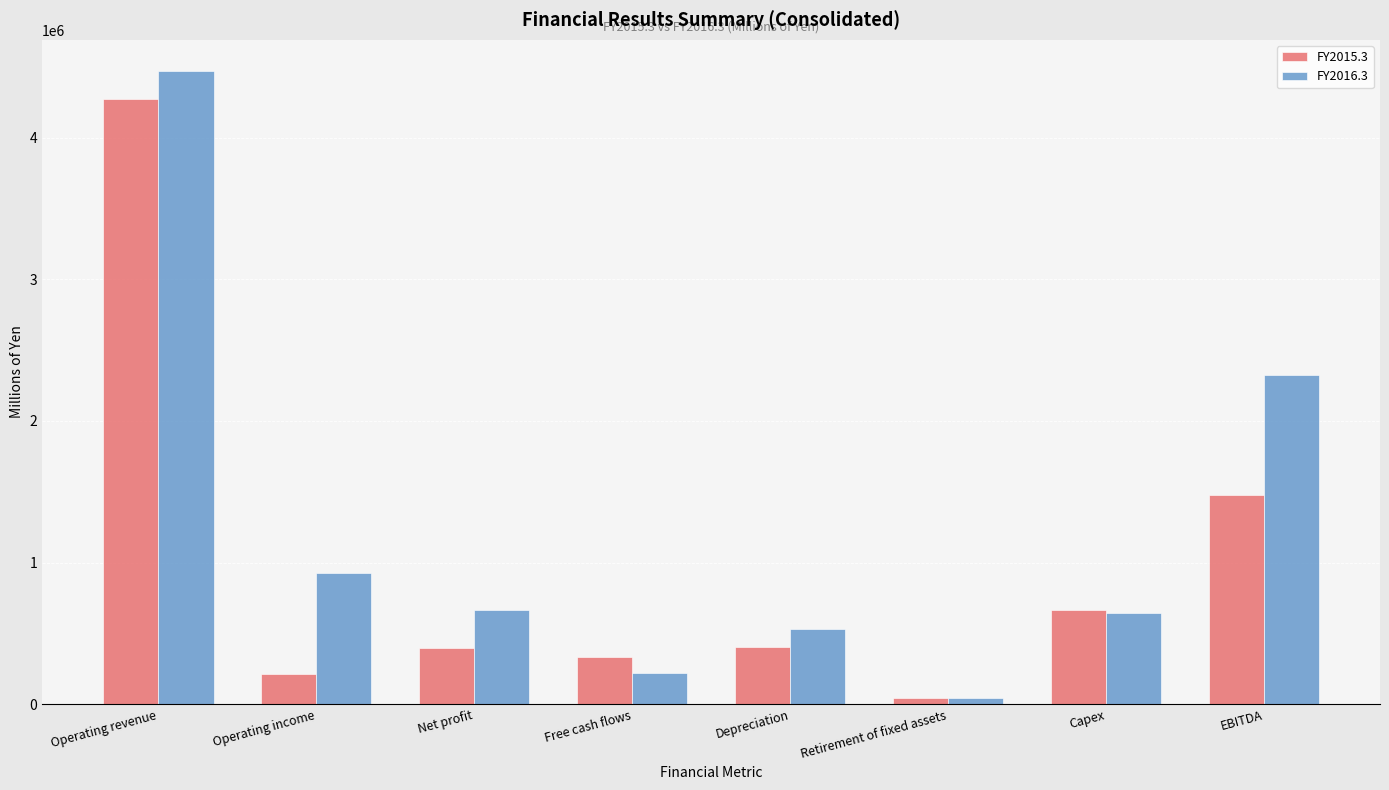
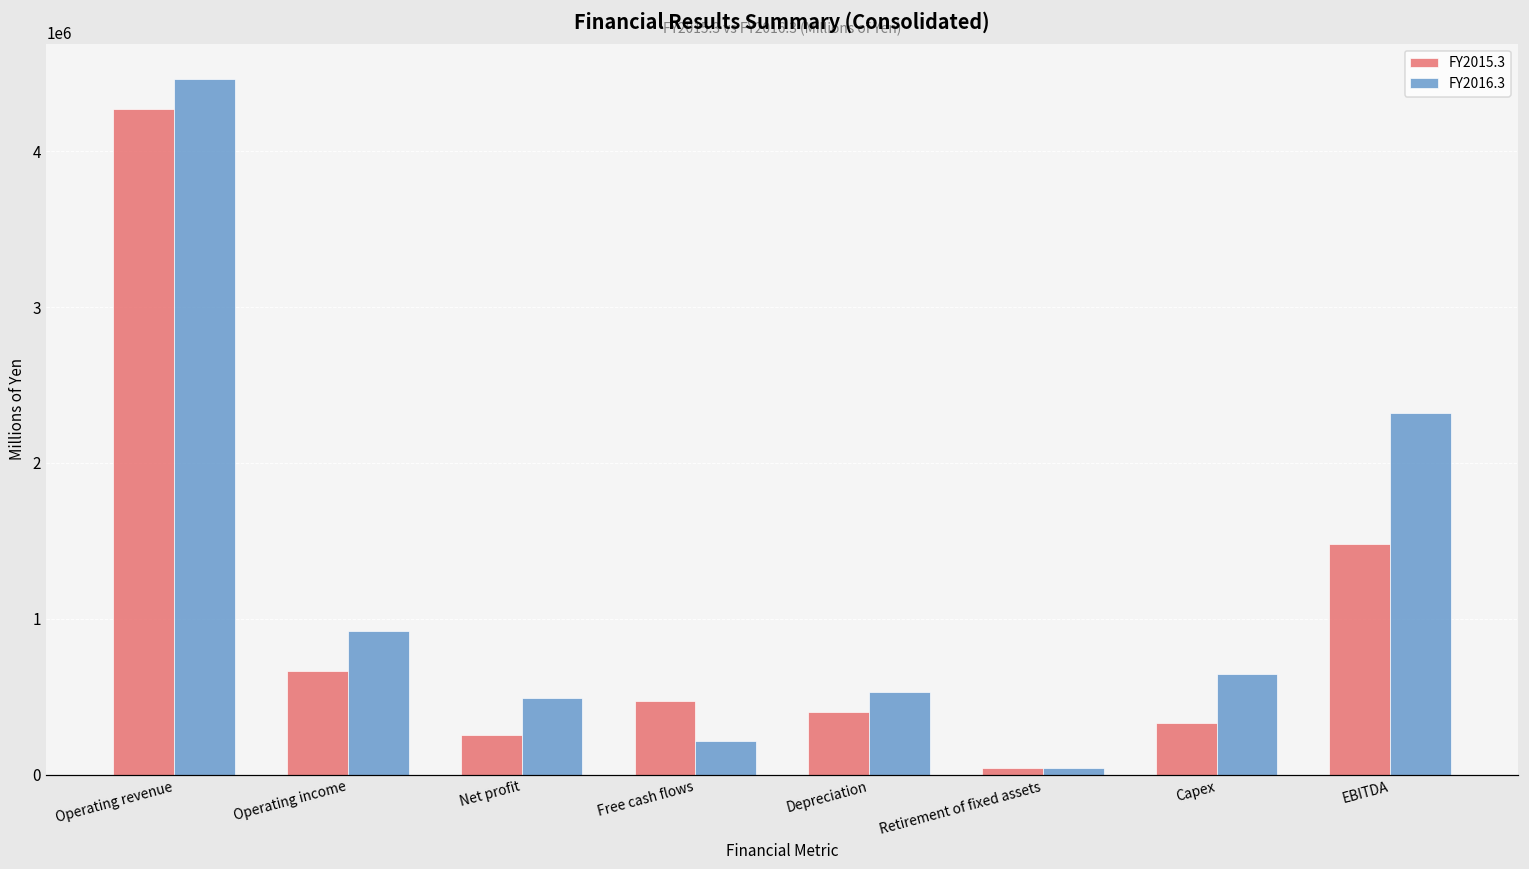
FY2015.3, Operating income: 210000 -> 670000
FY2015.3, Net profit: 400000 -> 260000
FY2016.3, Net profit: 660000 -> 490000
FY2015.3, Free cash flows: 330000 -> 470000
FY2015.3, Capex: 670000 -> 330000
